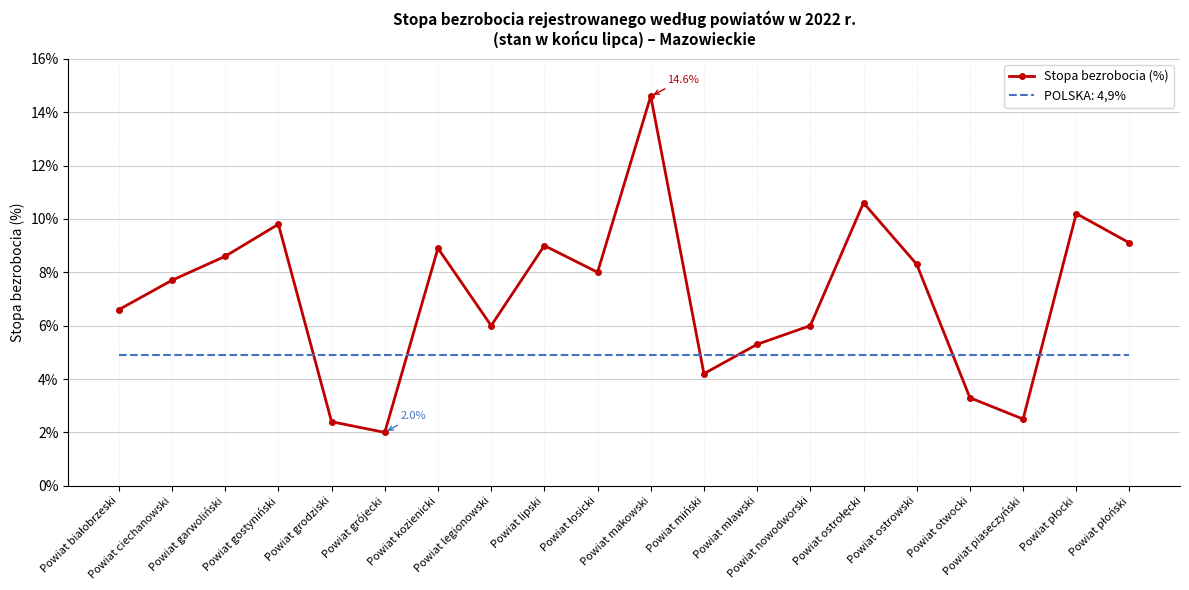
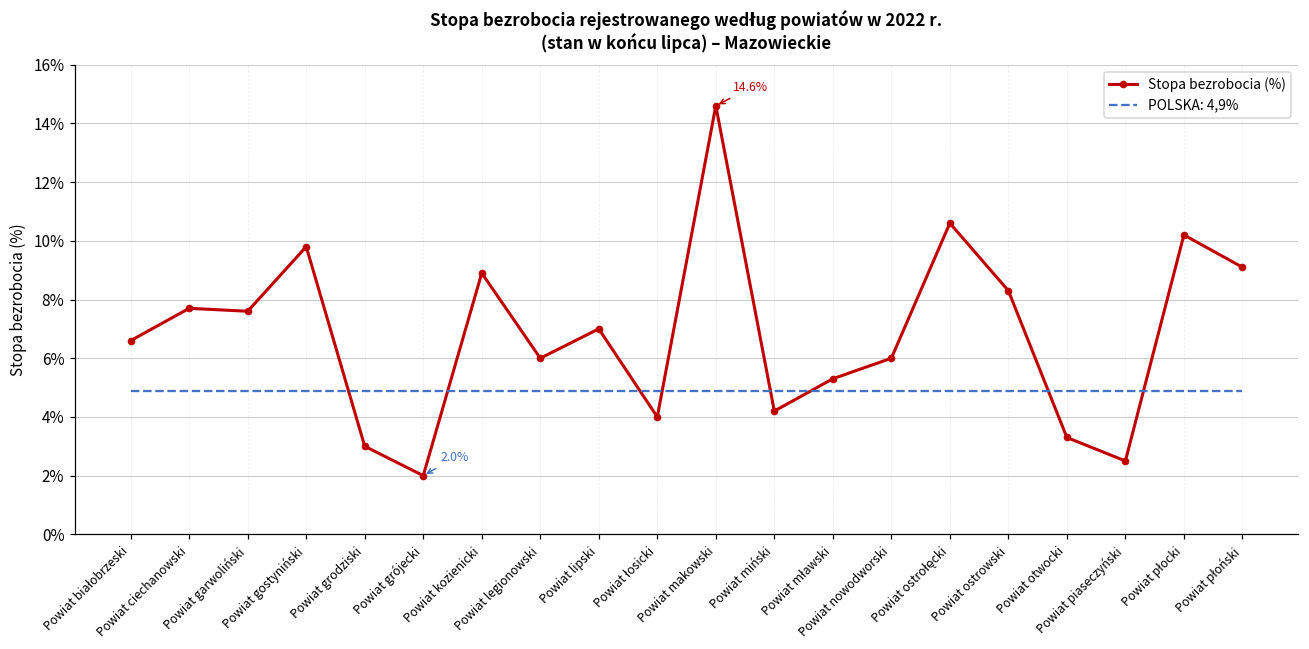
Stopa bezrobocia (%), Powiat garwoliński: 8.6% -> 7.6%
Stopa bezrobocia (%), Powiat grodziski: 2.4% -> 3.0%
Stopa bezrobocia (%), Powiat lipski: 9% -> 7%
Stopa bezrobocia (%), Powiat łosicki: 8% -> 4%
